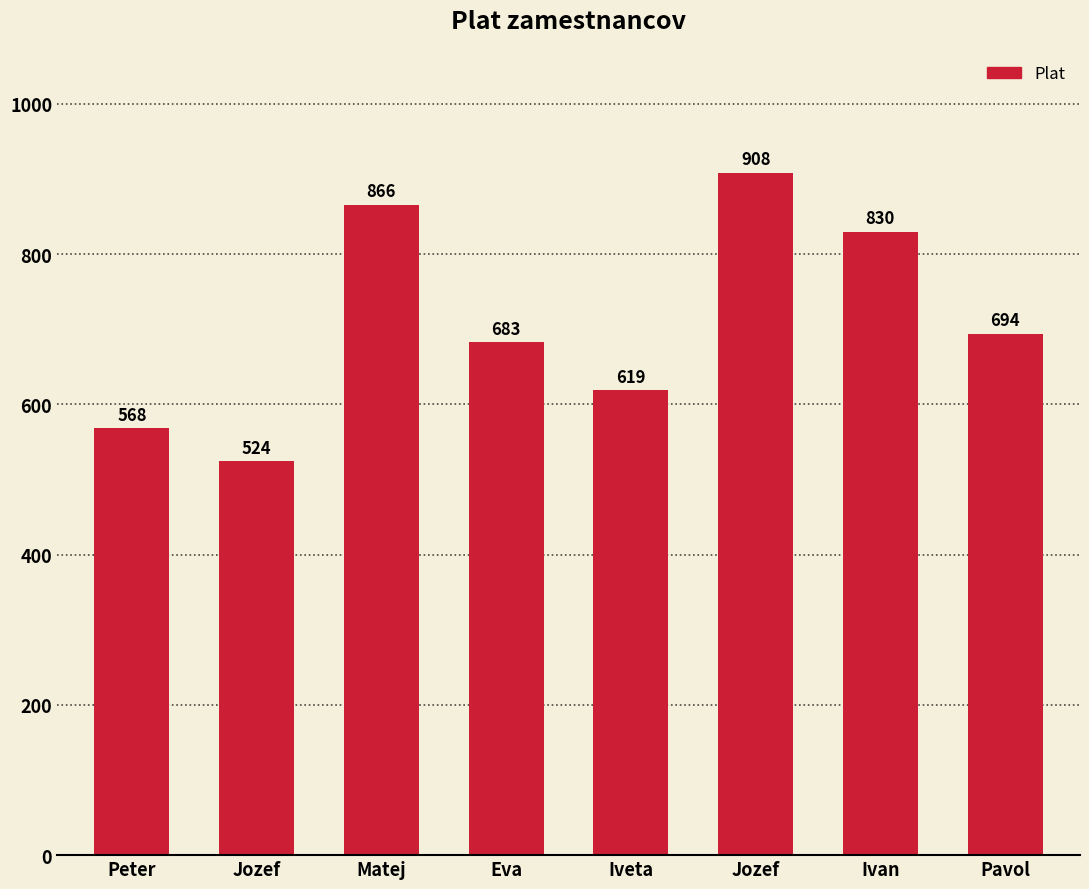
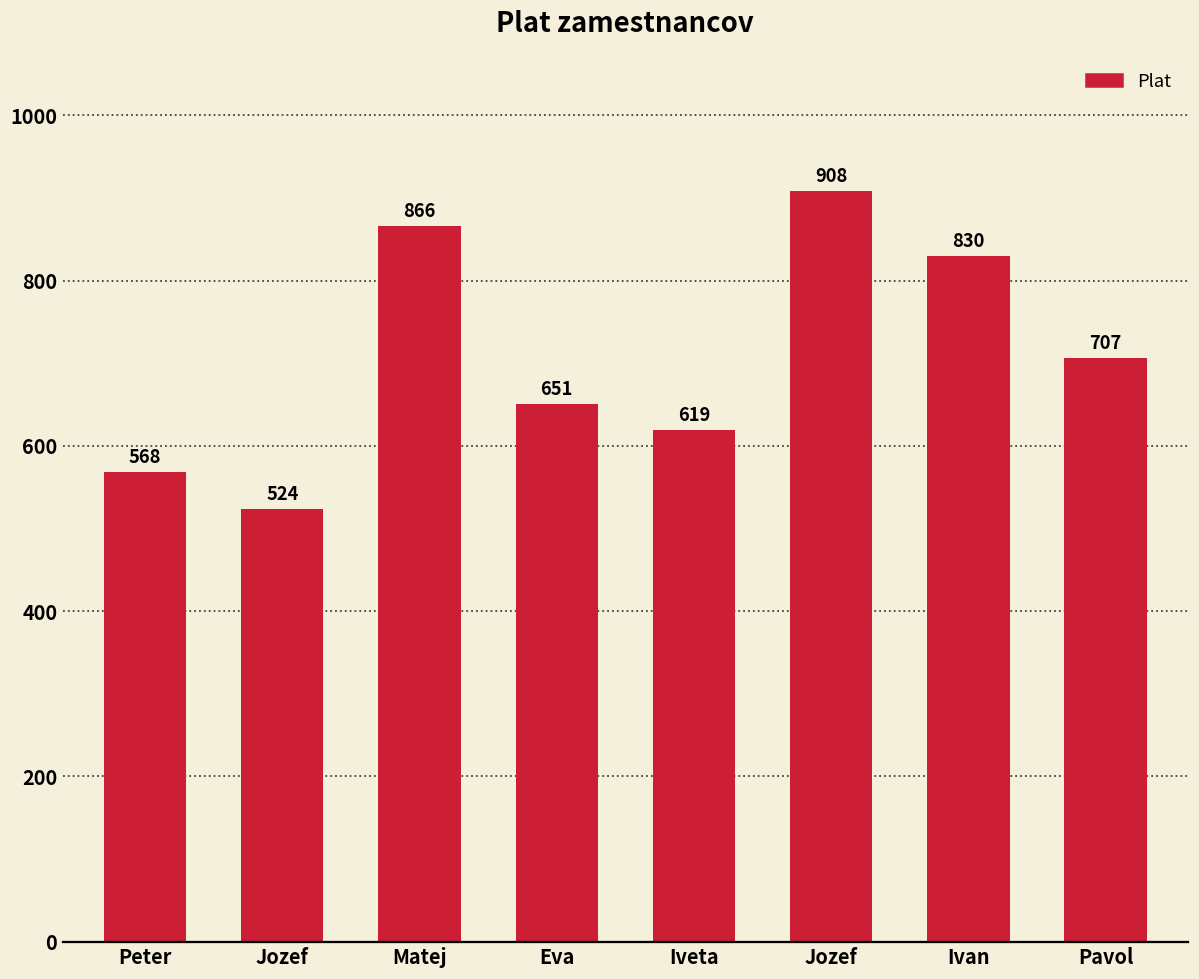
Eva: 683 -> 651
Pavol: 694 -> 707
